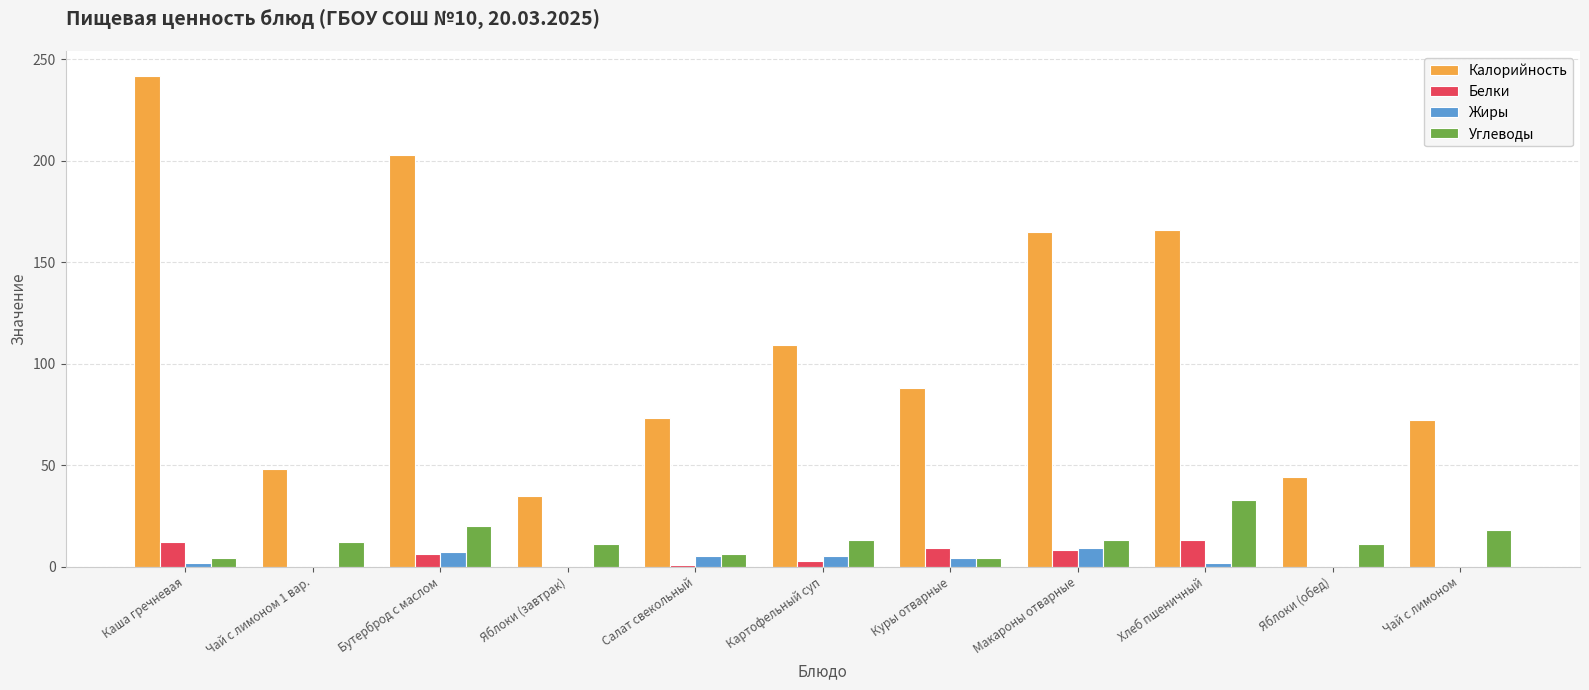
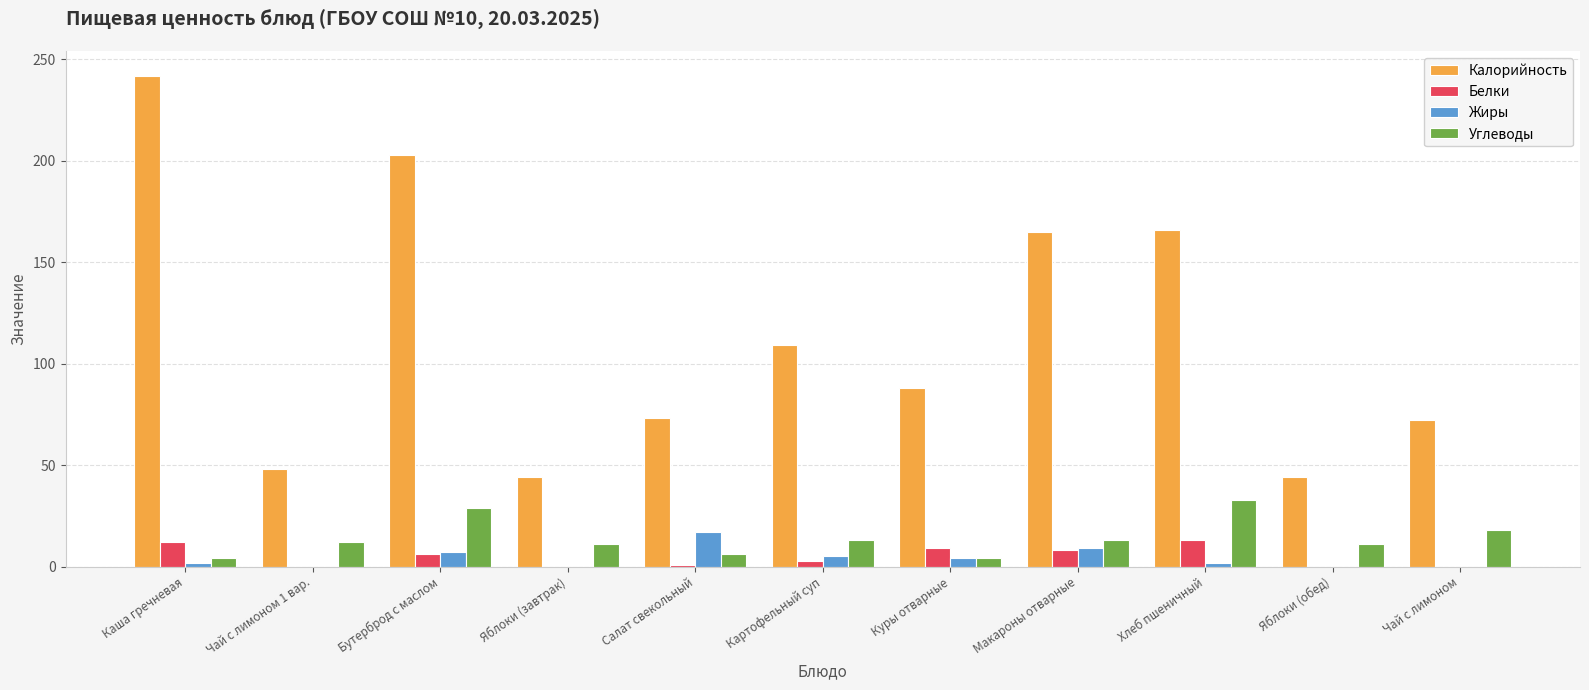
Углеводы, Бутерброд с маслом: 20 -> 29
Калорийность, Яблоки (завтрак): 35 -> 44
Жиры, Салат свекольный: 5 -> 17
